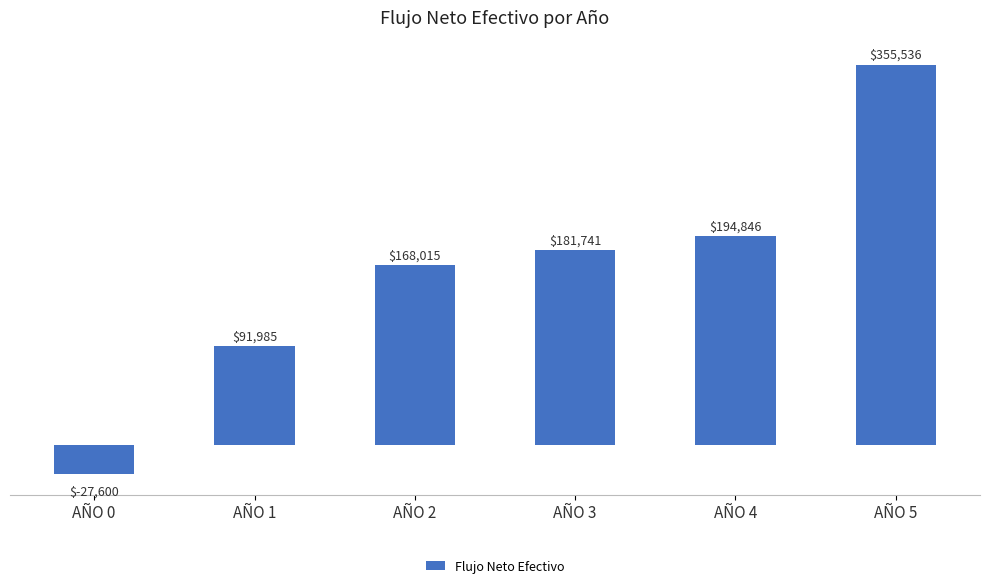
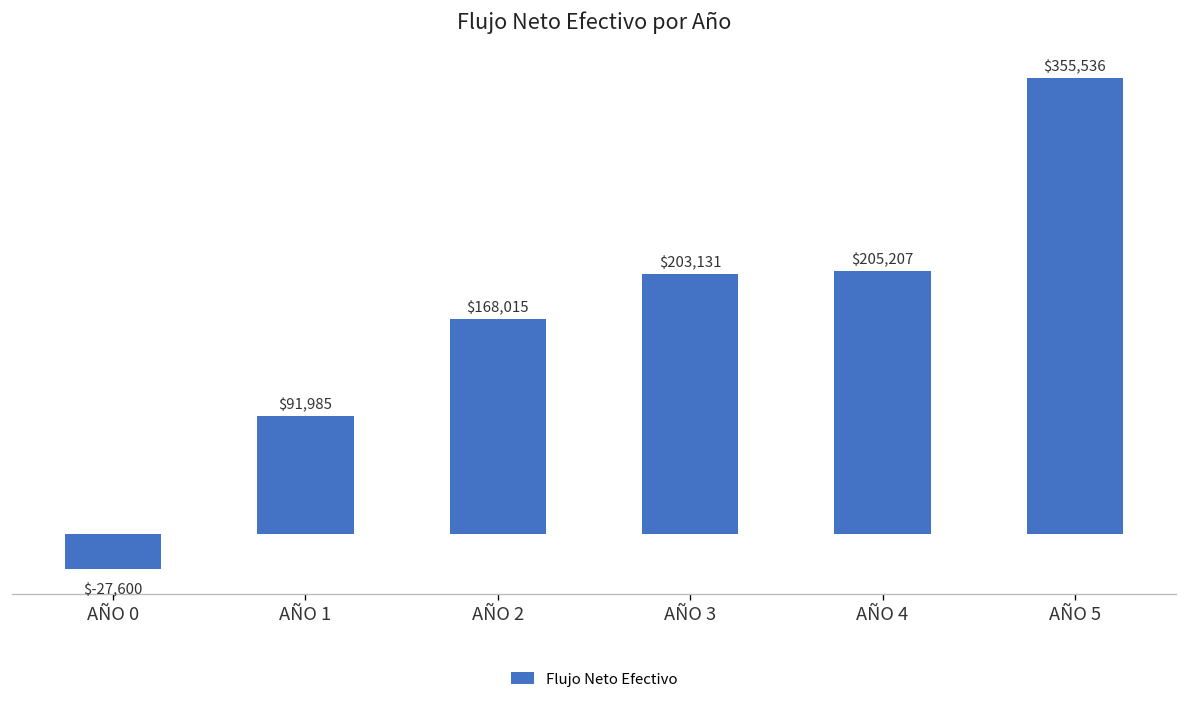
AÑO 3: $181,741 -> $203,131
AÑO 4: $194,846 -> $205,207
